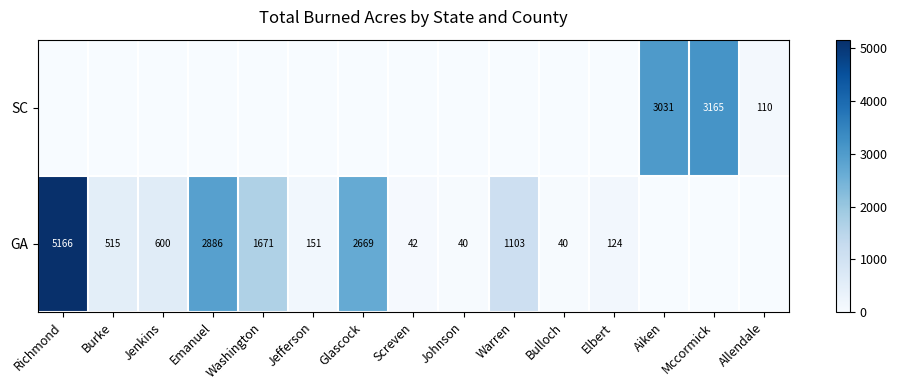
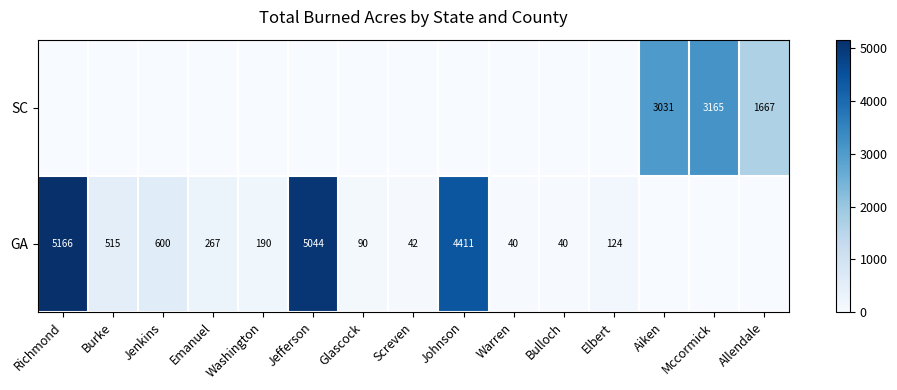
SC, Allendale: 110 -> 1667
GA, Emanuel: 2886 -> 267
GA, Washington: 1671 -> 190
GA, Jefferson: 151 -> 5044
GA, Glascock: 2669 -> 90
GA, Johnson: 40 -> 4411
GA, Warren: 1103 -> 40
